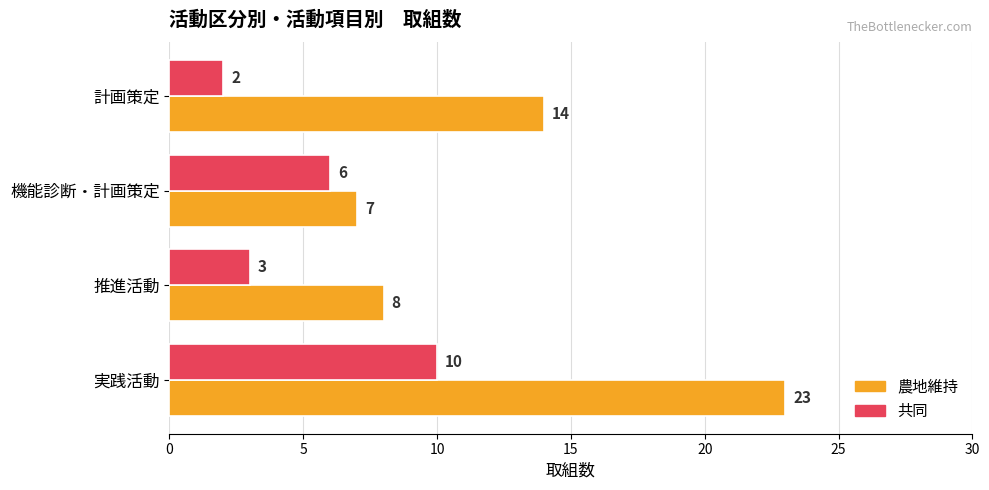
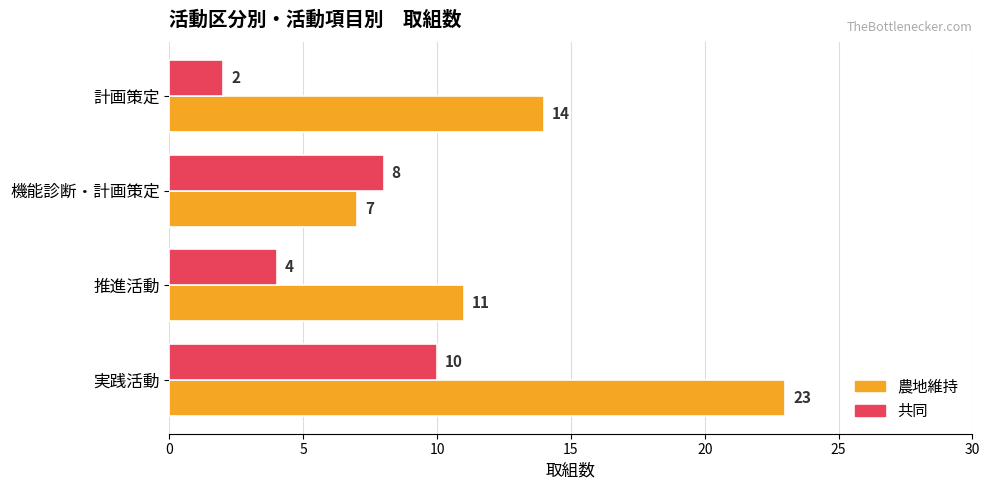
共同, 機能診断・計画策定: 6 -> 8
共同, 推進活動: 3 -> 4
農地維持, 推進活動: 8 -> 11
